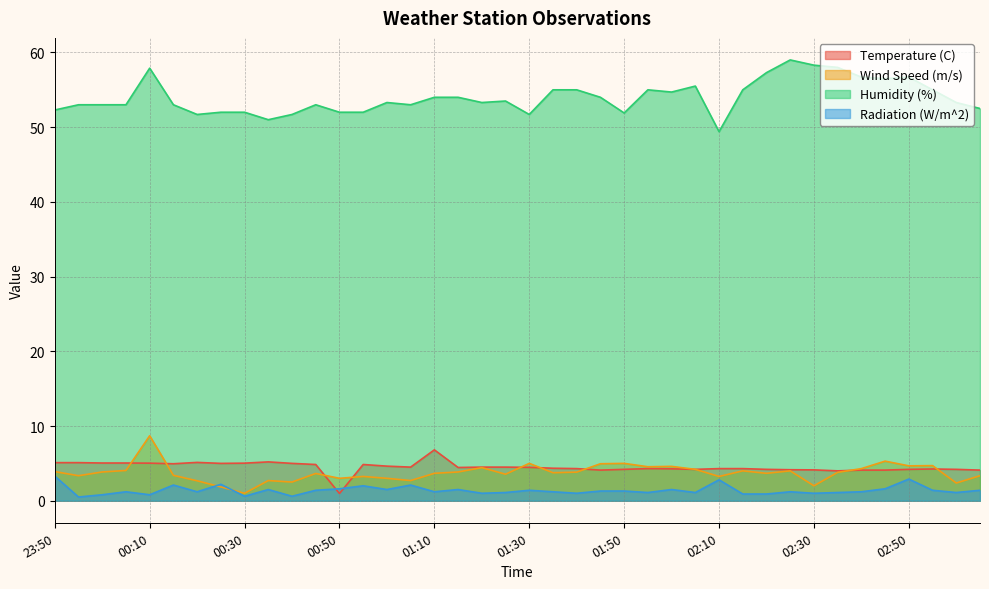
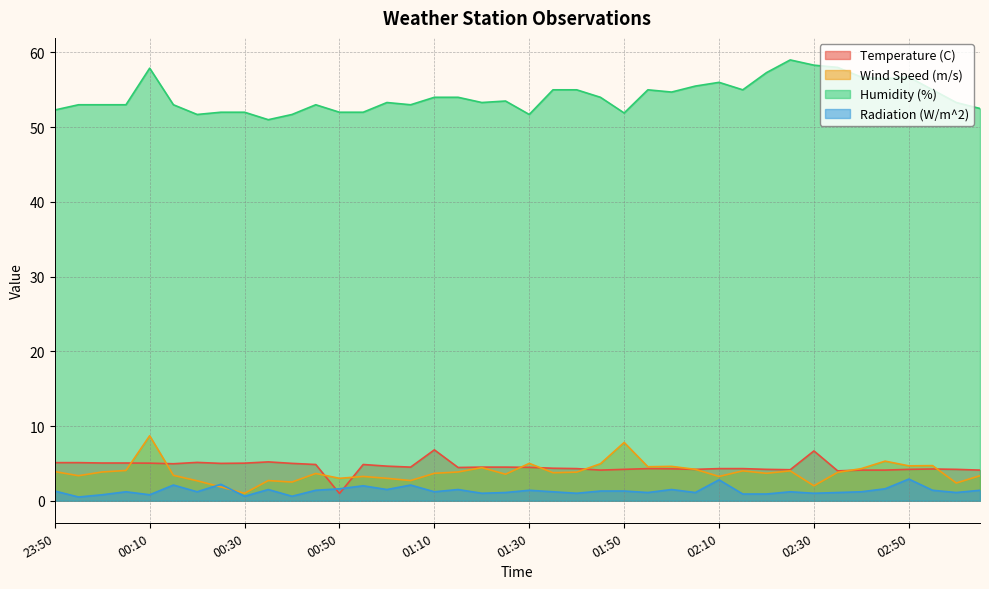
Radiation (W/m^2), 23:50: 3 -> 1
Wind Speed (m/s), 01:50: 5 -> 8
Humidity (%), 02:10: 49 -> 56
Temperature (C), 02:30: 4 -> 7
